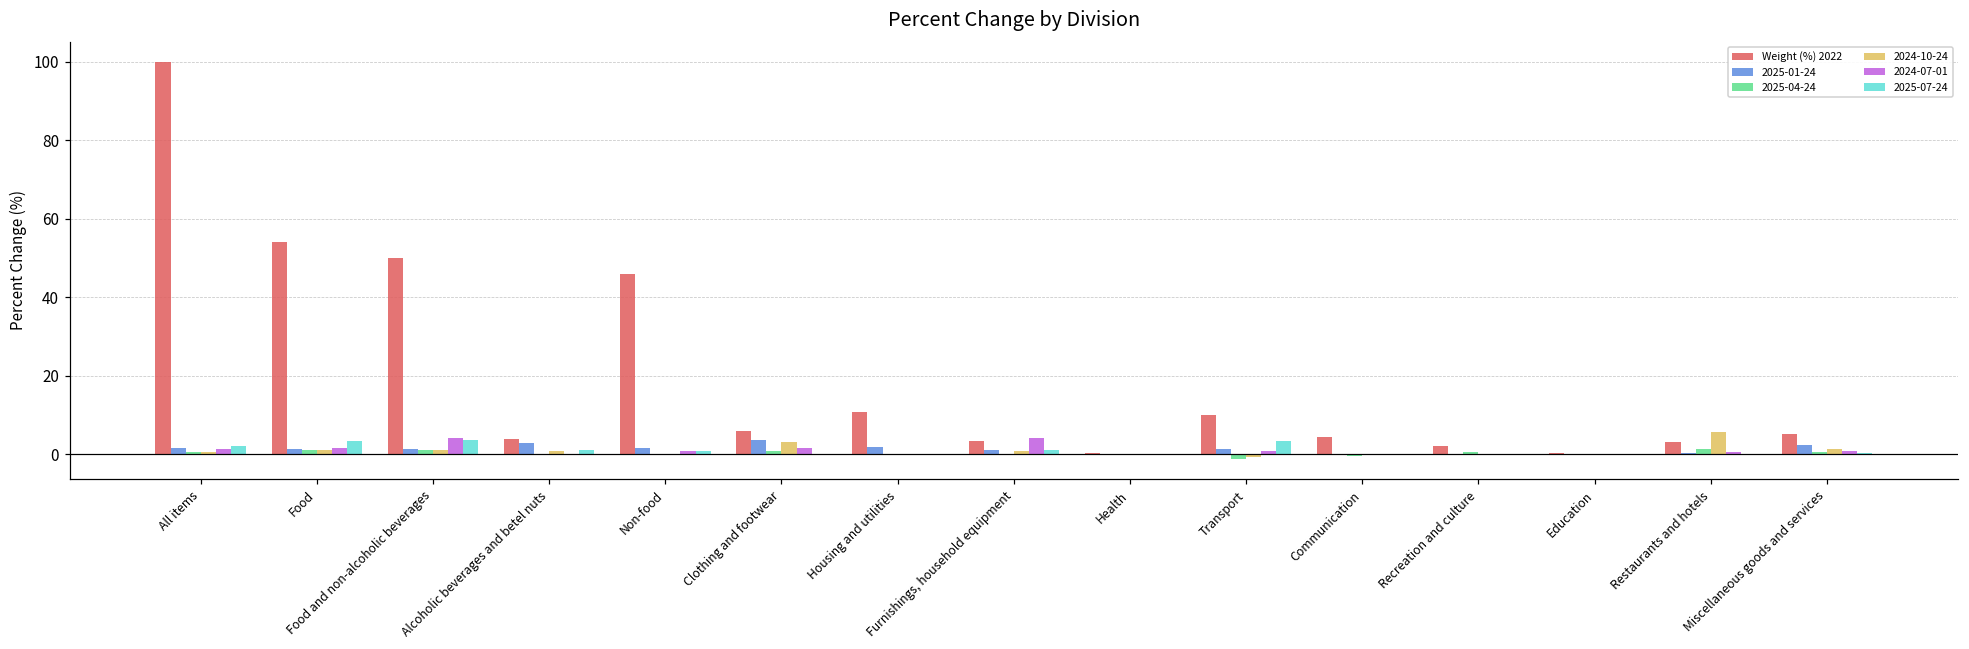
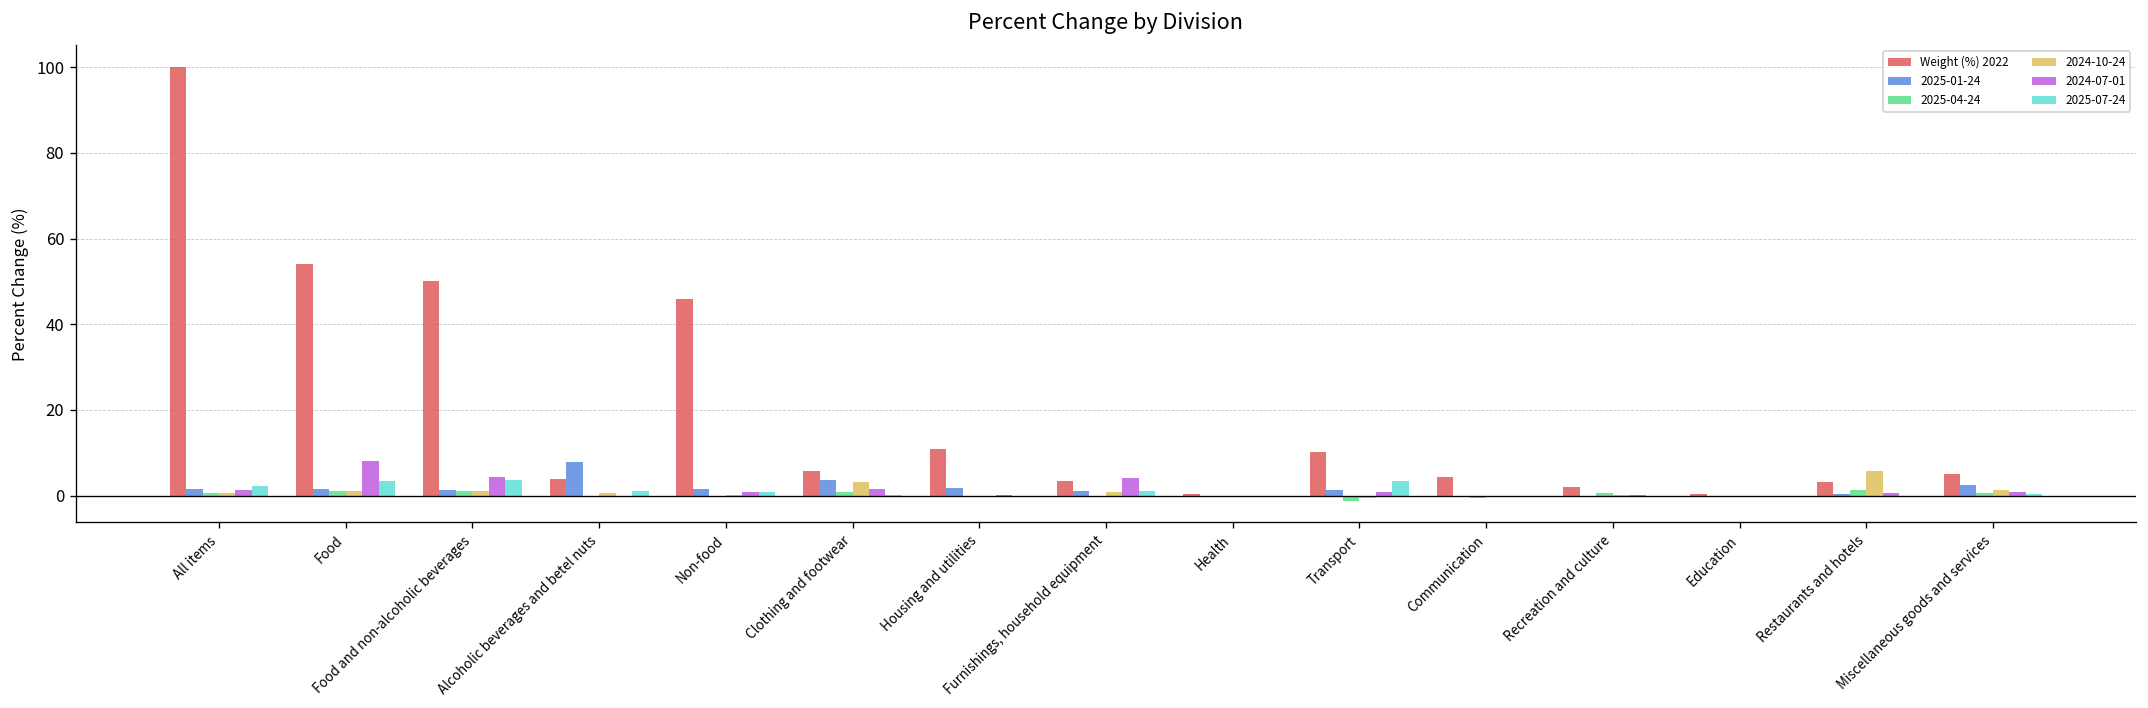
2024-07-01, Food: 2 -> 8
2025-01-24, Alcoholic beverages and betel nuts: 3 -> 8
